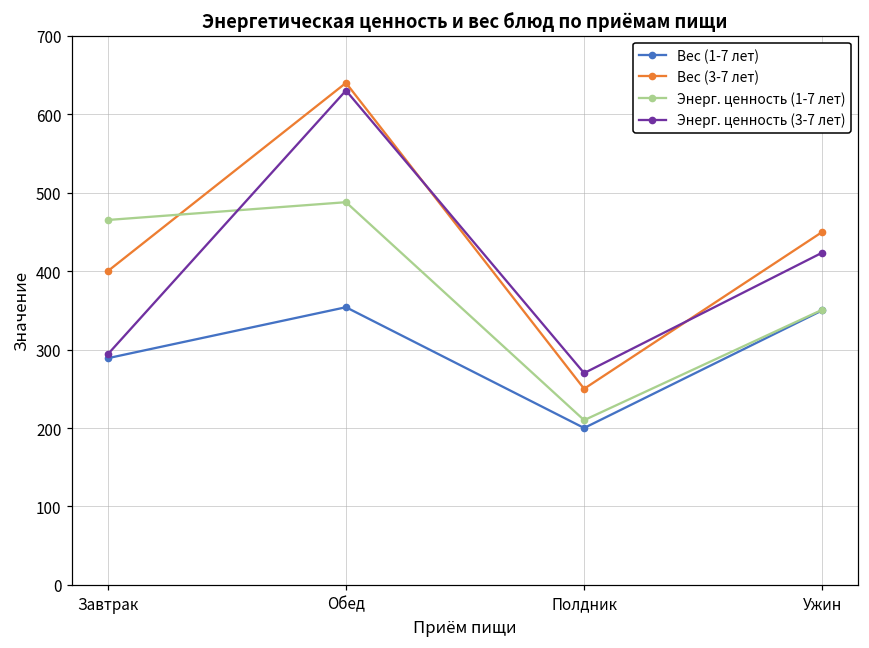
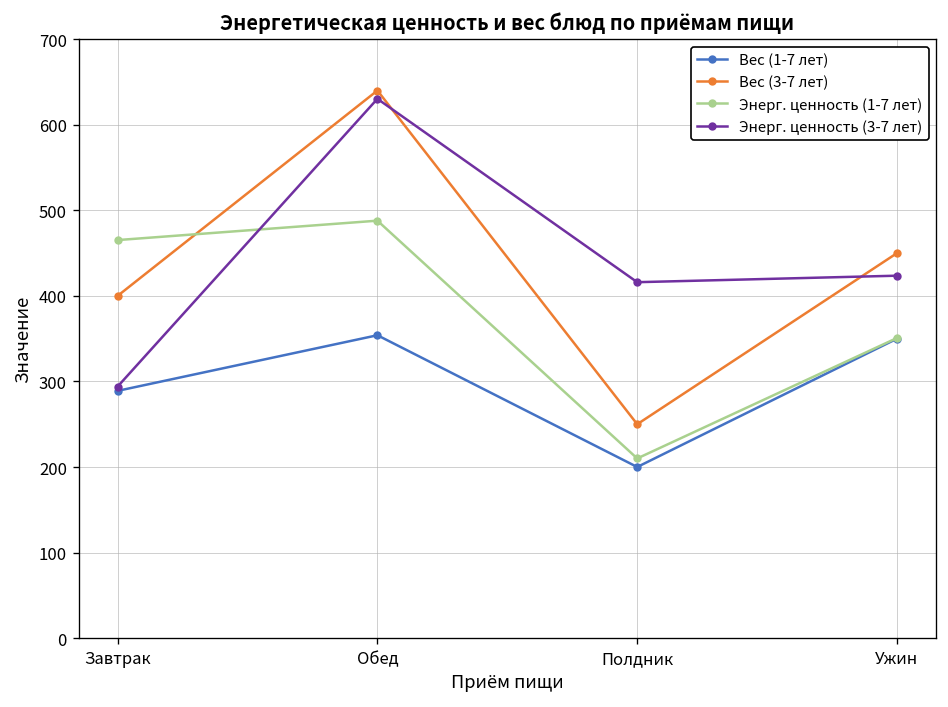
Энерг. ценность (3-7 лет), Полдник: 270 -> 420
